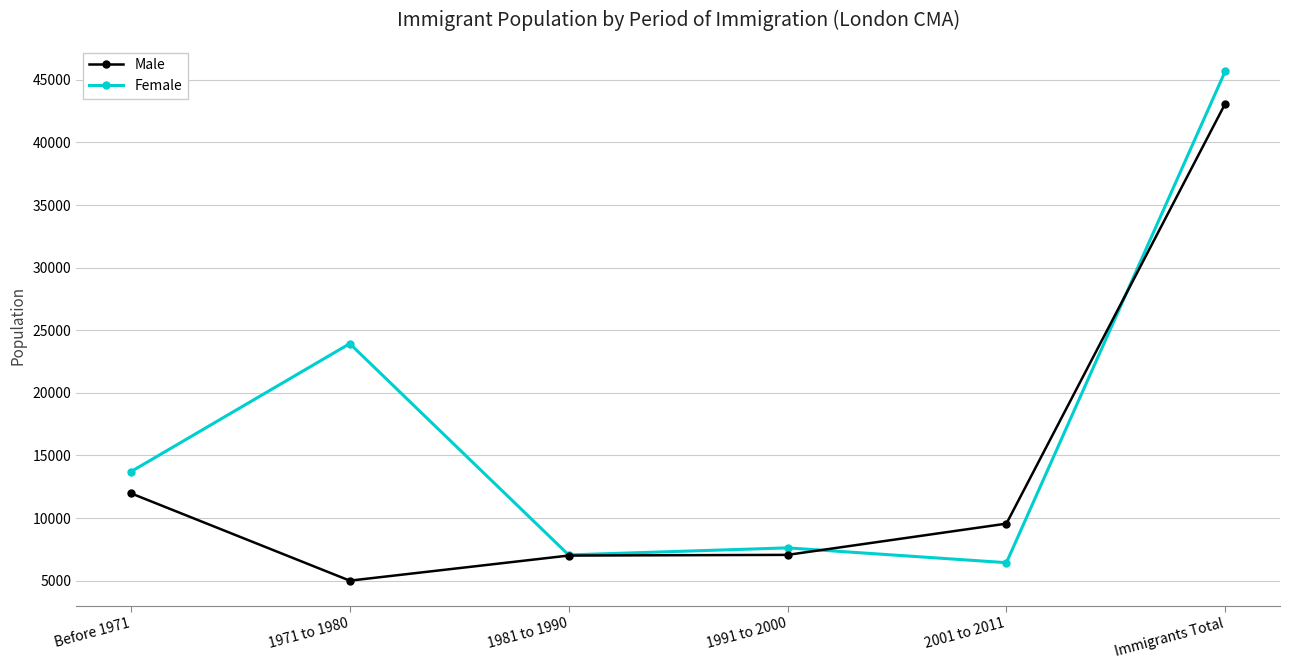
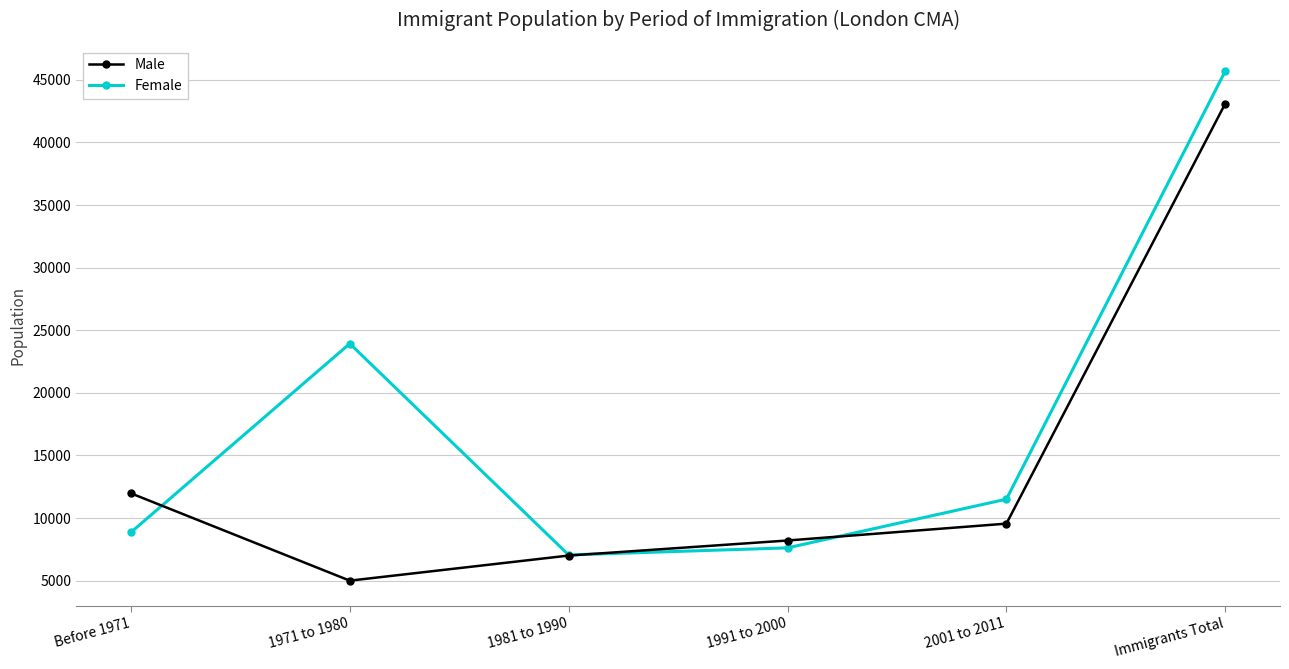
Female, Before 1971: 13700 -> 8900
Male, 1991 to 2000: 7100 -> 8200
Female, 2001 to 2011: 6400 -> 11500
